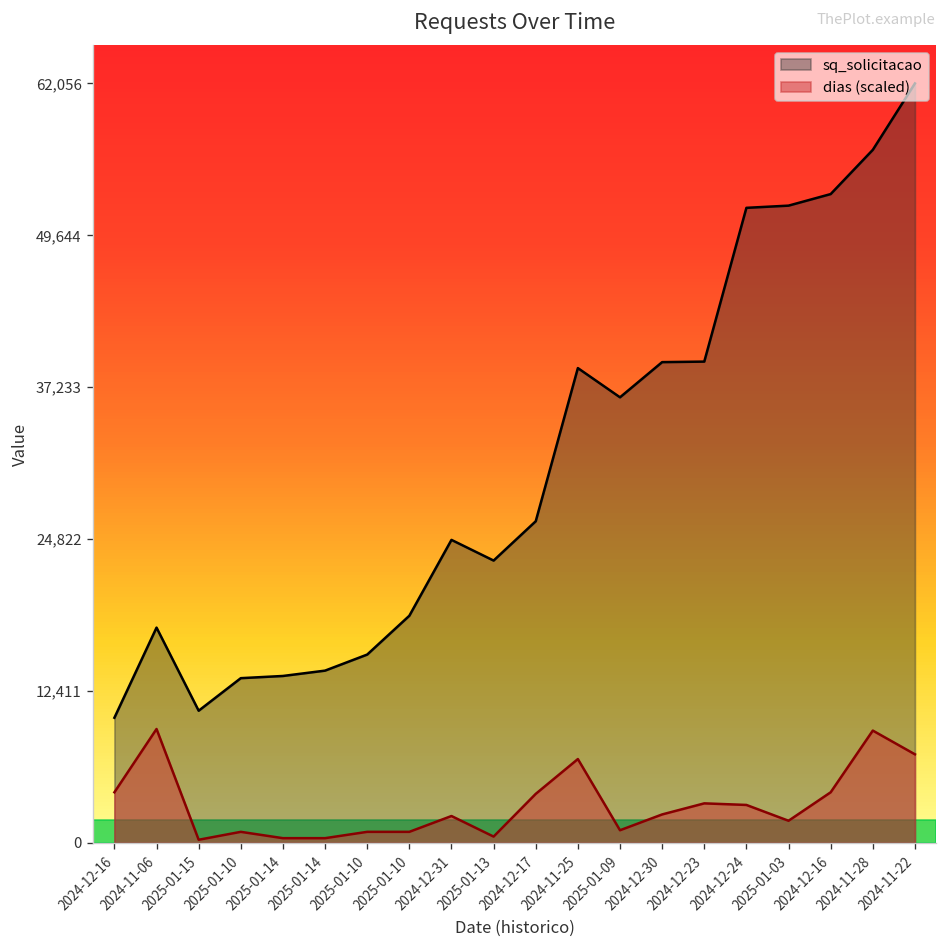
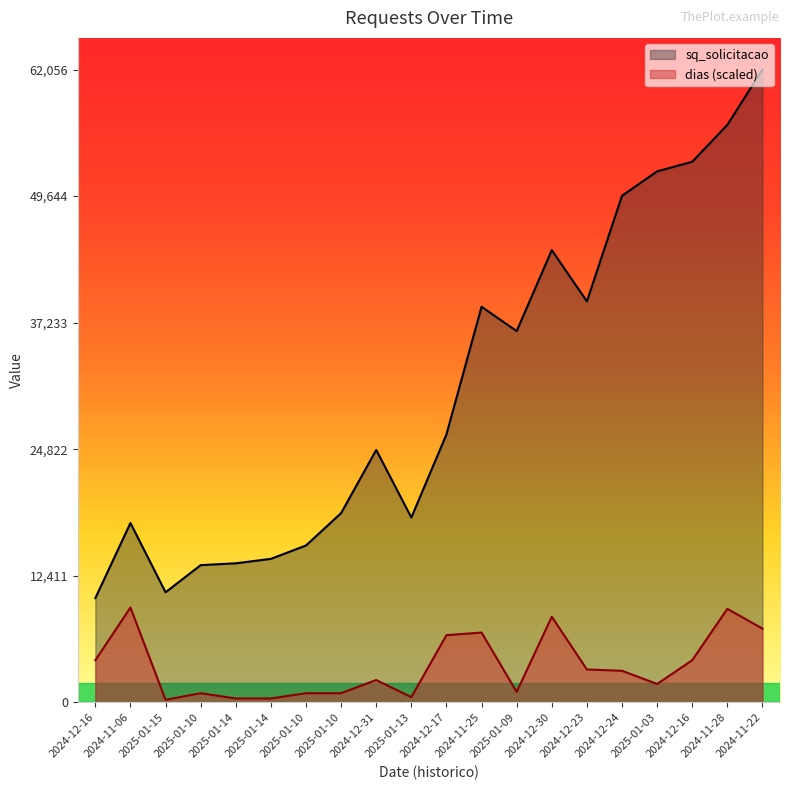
sq_solicitacao, 2025-01-13: 23,100 -> 18,100
dias (scaled), 2024-12-17: 4,000 -> 6,600
sq_solicitacao, 2024-12-30: 39,300 -> 44,400
dias (scaled), 2024-12-30: 2,300 -> 8,400
sq_solicitacao, 2024-12-24: 51,900 -> 49,700
